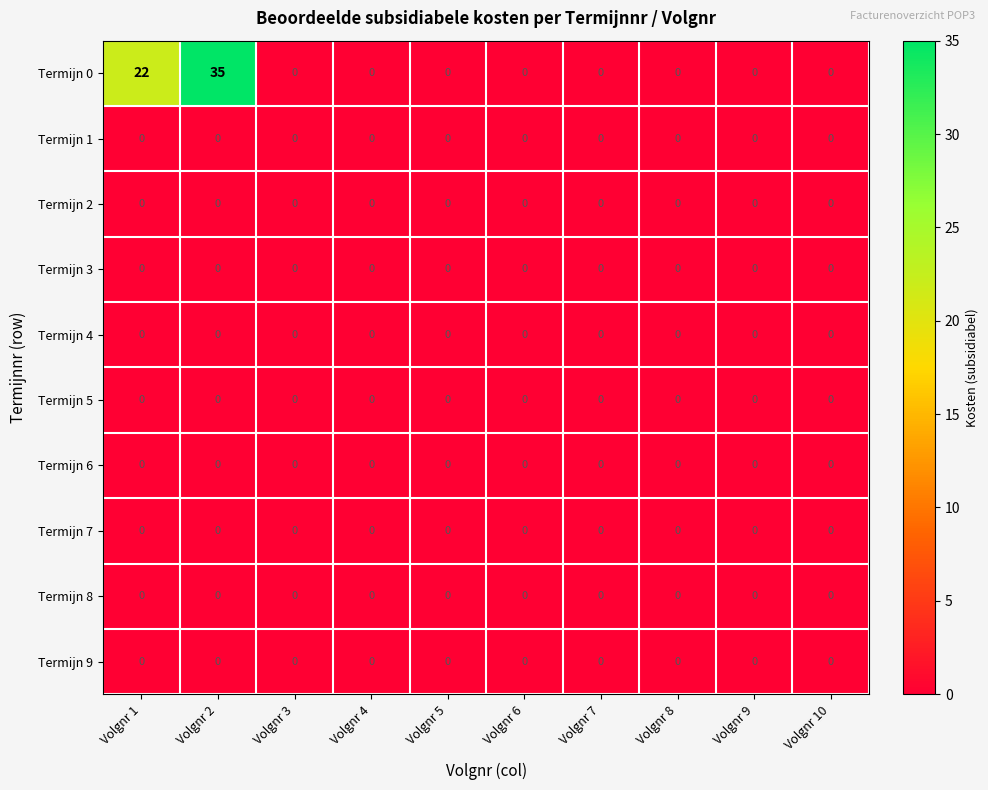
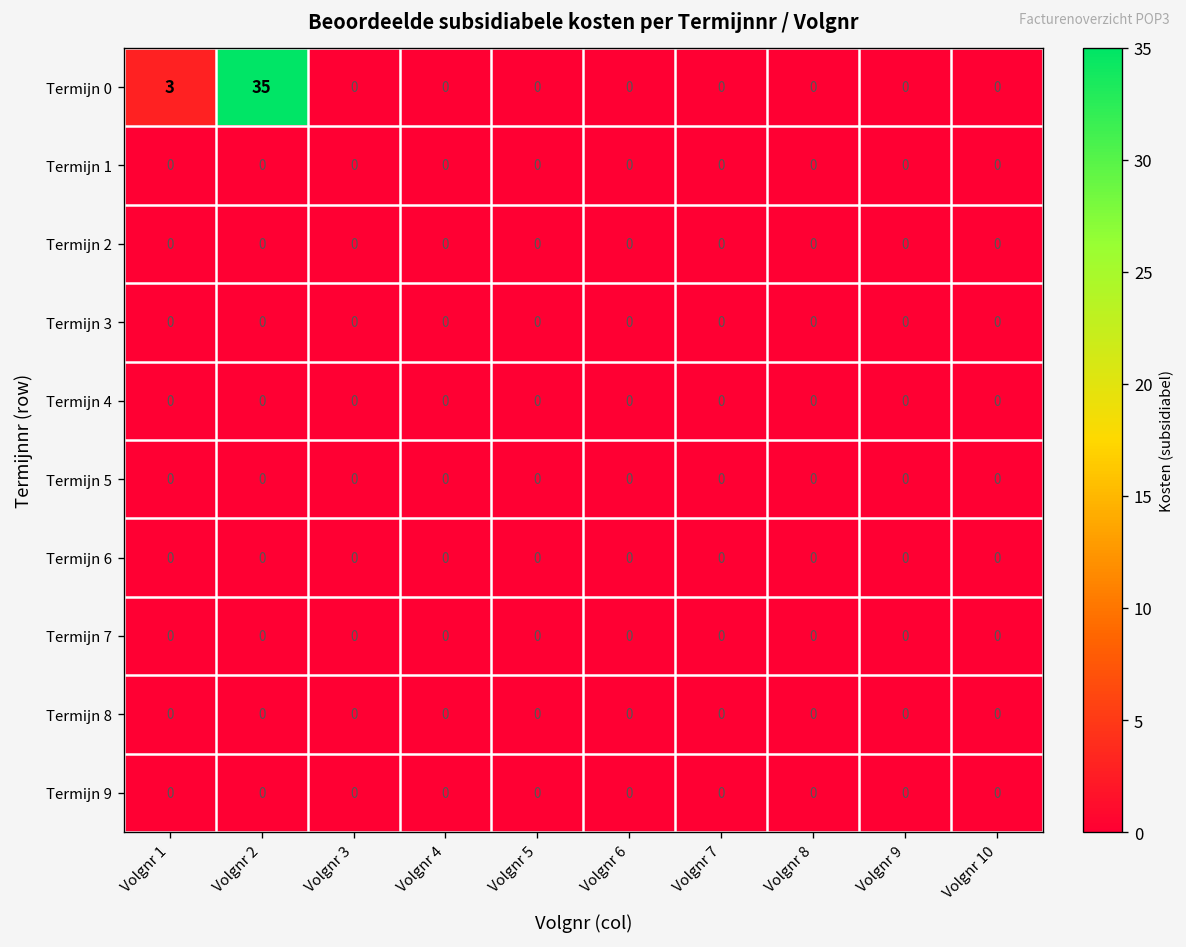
Termijn 0, Volgnr 1: 22 -> 3
